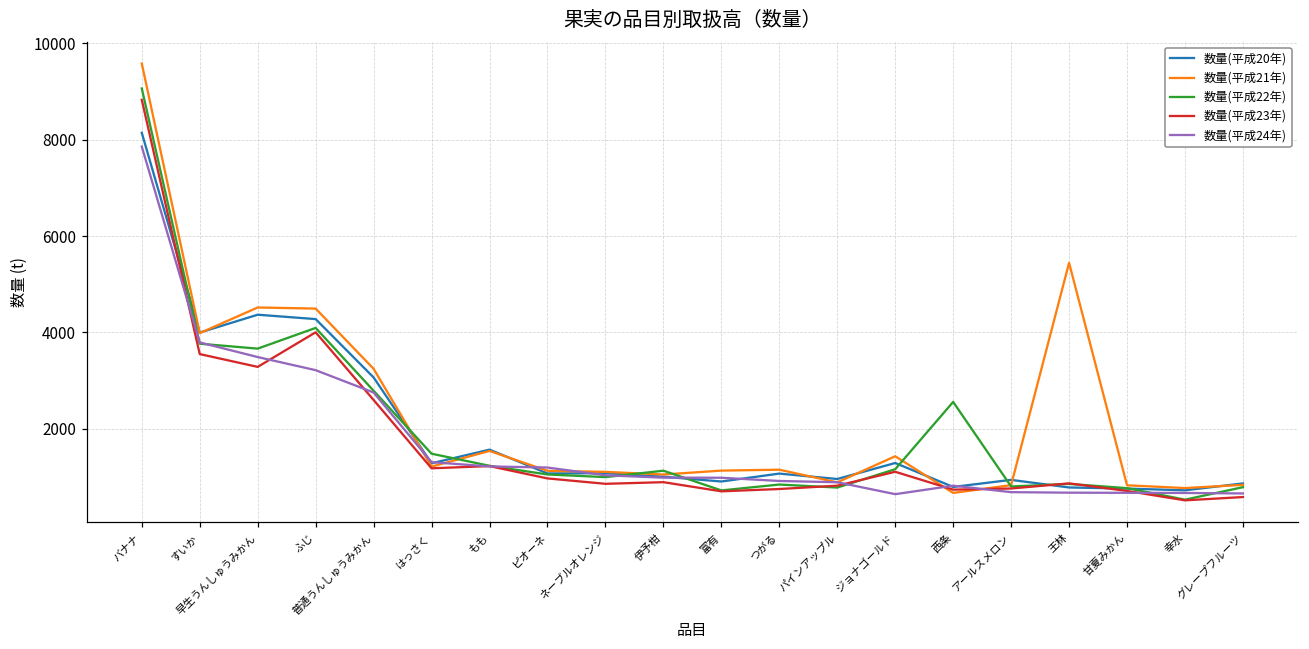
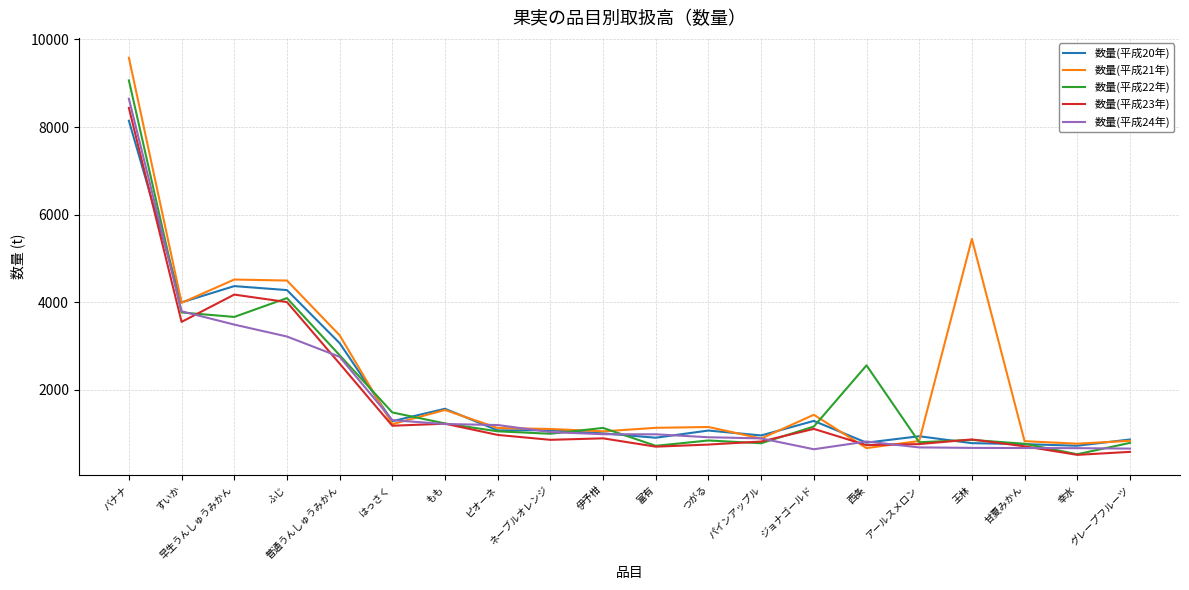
数量(平成23年), バナナ: 8800 -> 8400
数量(平成24年), バナナ: 7900 -> 8600
数量(平成23年), 早生うんしゅうみかん: 3300 -> 4200
